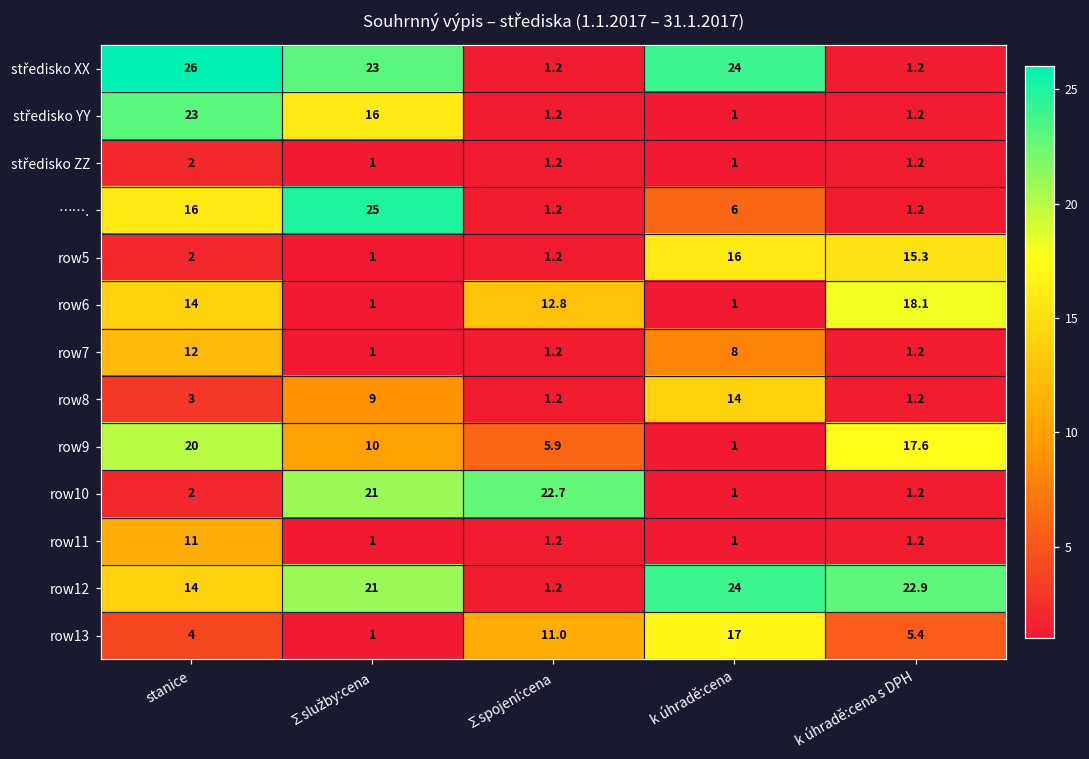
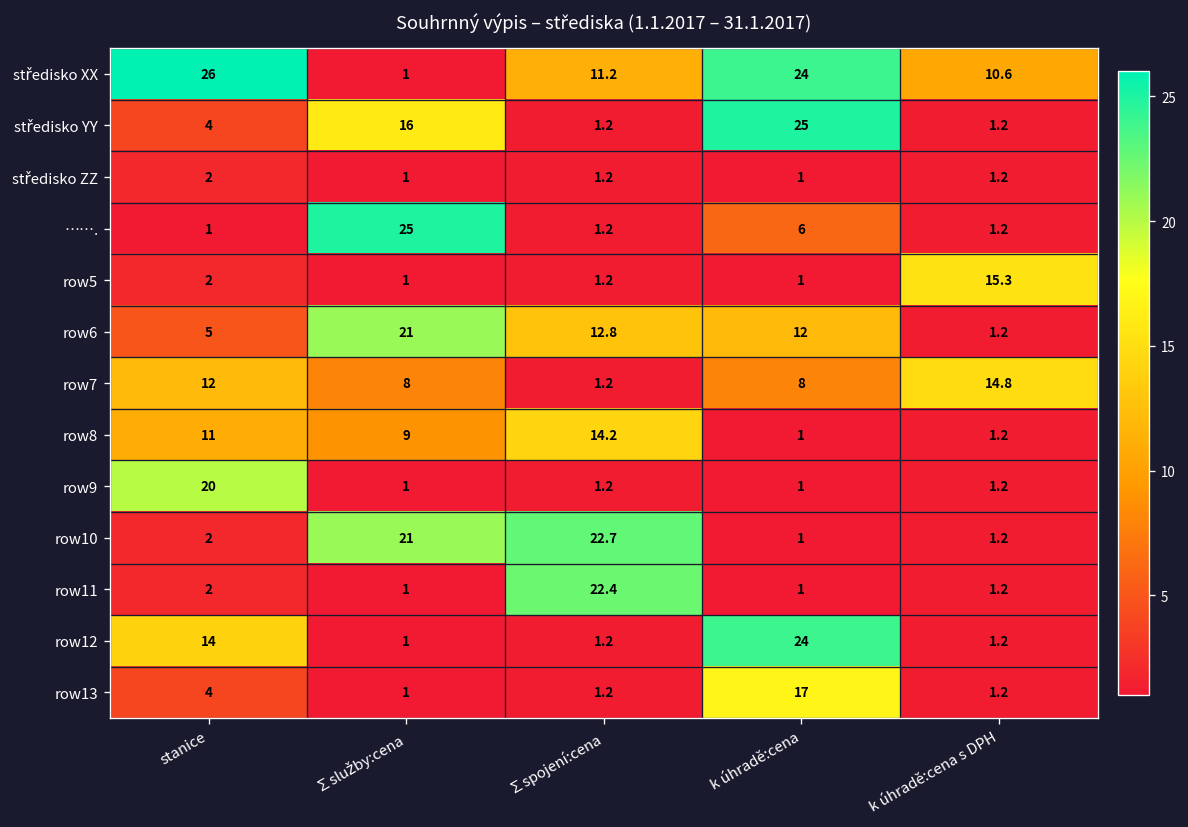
středisko XX, ∑služby:cena: 23 -> 1
středisko XX, ∑spojení:cena: 1.2 -> 11.2
středisko XX, k úhradě:cena s DPH: 1.2 -> 10.6
středisko YY, stanice: 23 -> 4
středisko YY, k úhradě:cena: 1 -> 25
……., stanice: 16 -> 1
row5, k úhradě:cena: 16 -> 1
row6, stanice: 14 -> 5
row6, ∑služby:cena: 1 -> 21
row6, k úhradě:cena: 1 -> 12
row6, k úhradě:cena s DPH: 18.1 -> 1.2
row7, ∑služby:cena: 1 -> 8
row7, k úhradě:cena s DPH: 1.2 -> 14.8
row8, stanice: 3 -> 11
row8, ∑spojení:cena: 1.2 -> 14.2
row8, k úhradě:cena: 14 -> 1
row9, ∑služby:cena: 10 -> 1
row9, ∑spojení:cena: 5.9 -> 1.2
row9, k úhradě:cena s DPH: 17.6 -> 1.2
row11, stanice: 11 -> 2
row11, ∑spojení:cena: 1.2 -> 22.4
row12, ∑služby:cena: 21 -> 1
row12, k úhradě:cena s DPH: 22.9 -> 1.2
row13, ∑spojení:cena: 11.0 -> 1.2
row13, k úhradě:cena s DPH: 5.4 -> 1.2
